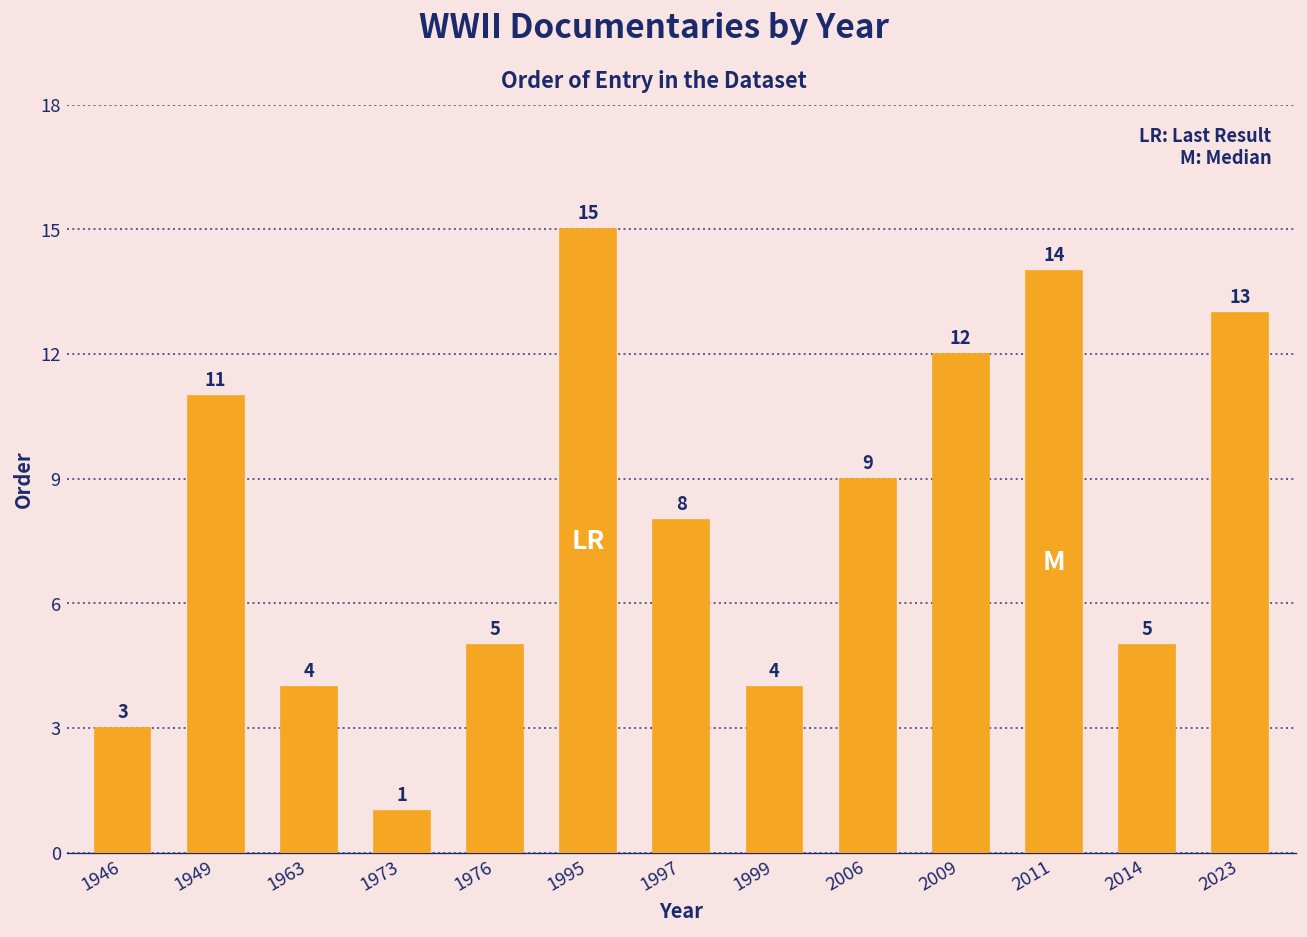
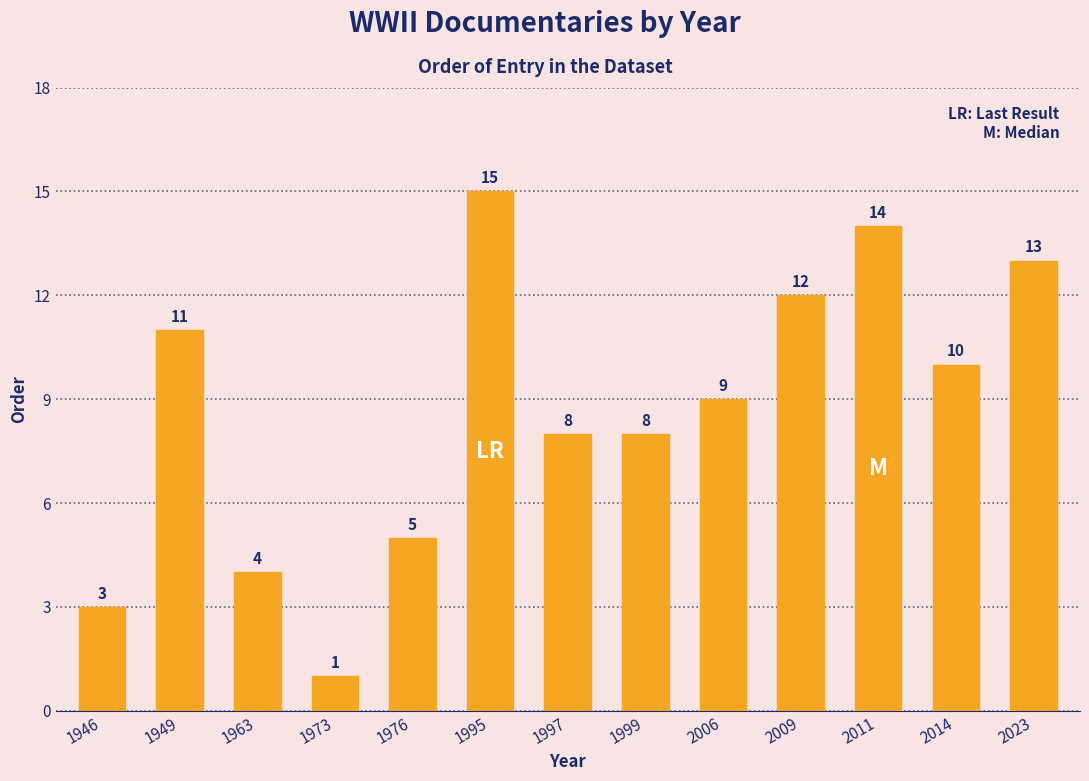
1999: 4 -> 8
2014: 5 -> 10
